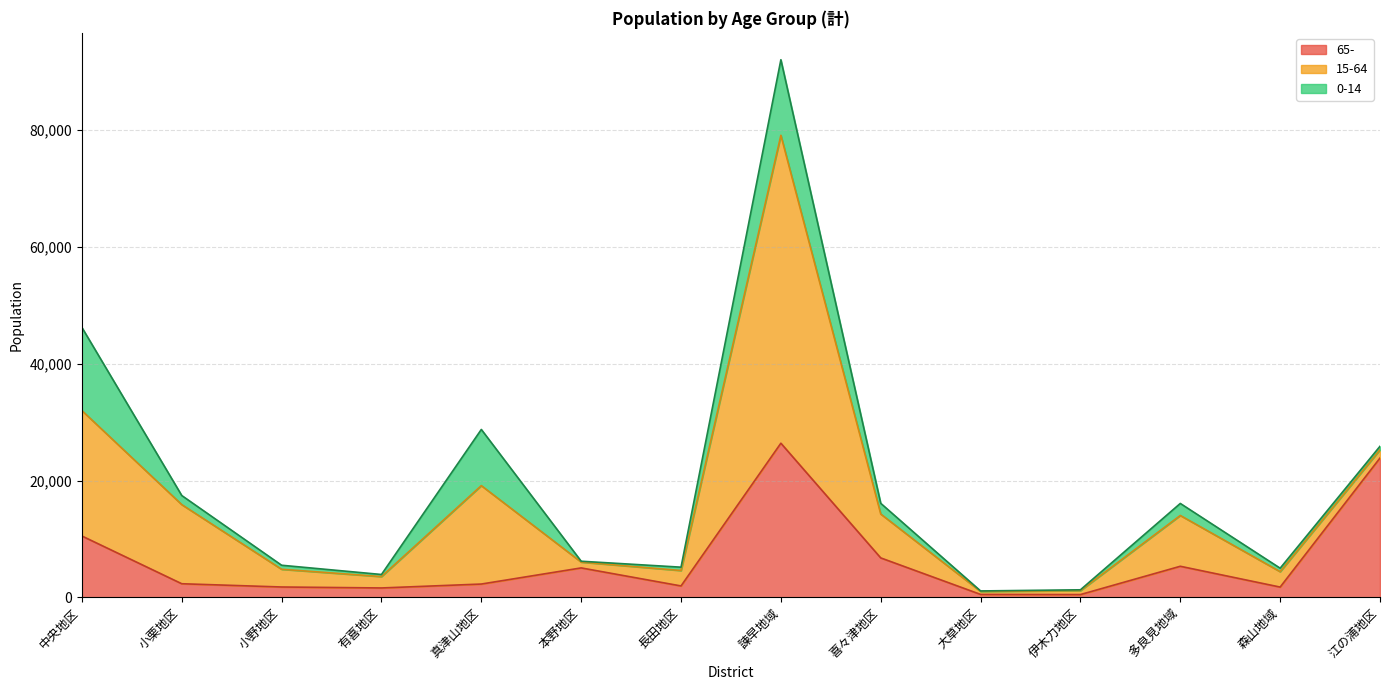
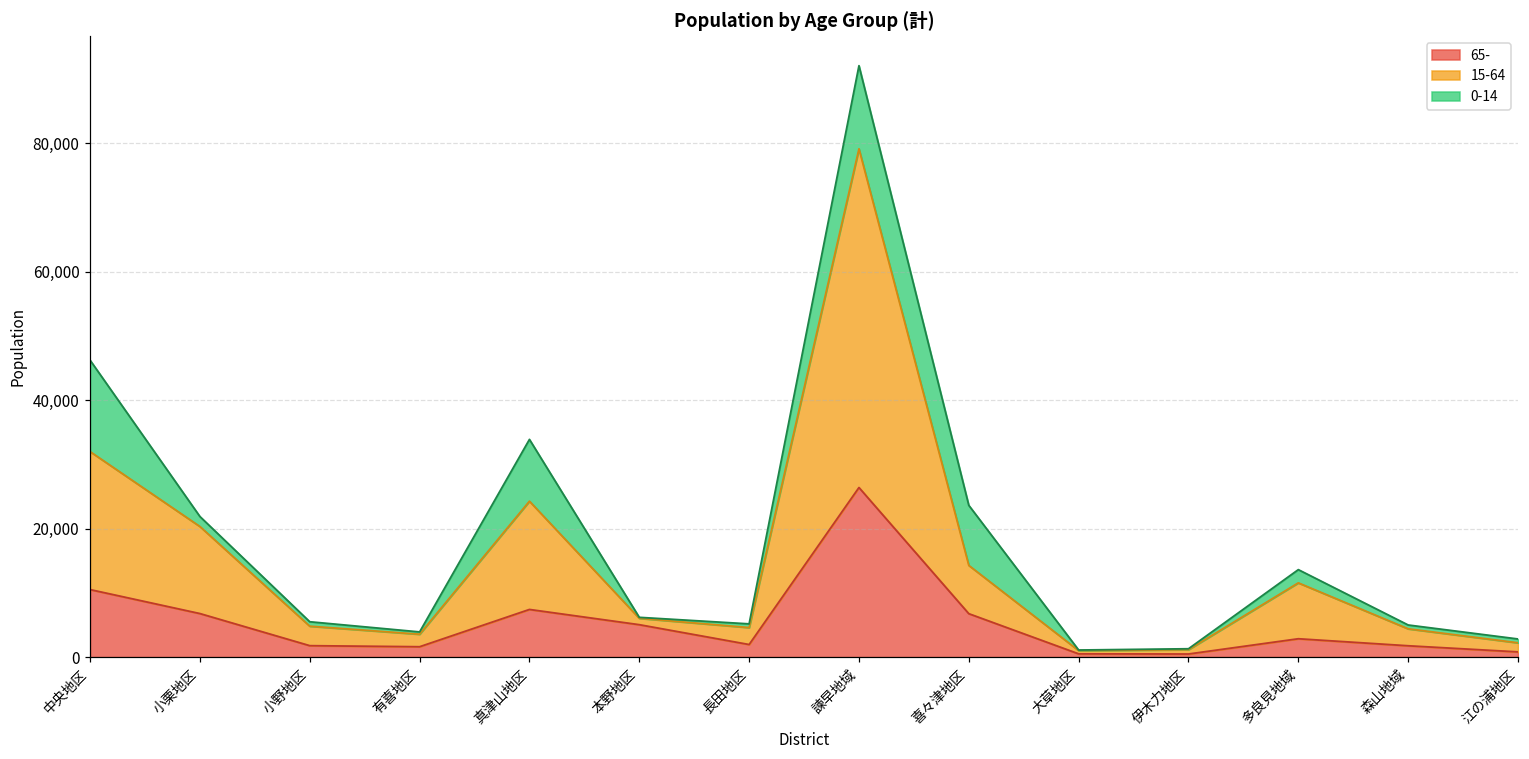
65-, 小栗地区: 2,000 -> 7,000
65-, 真津山地区: 2,000 -> 7,000
0-14, 喜々津地区: 2,000 -> 9,000
65-, 多良見地域: 5,000 -> 3,000
65-, 江の浦地区: 24,000 -> 1,000
